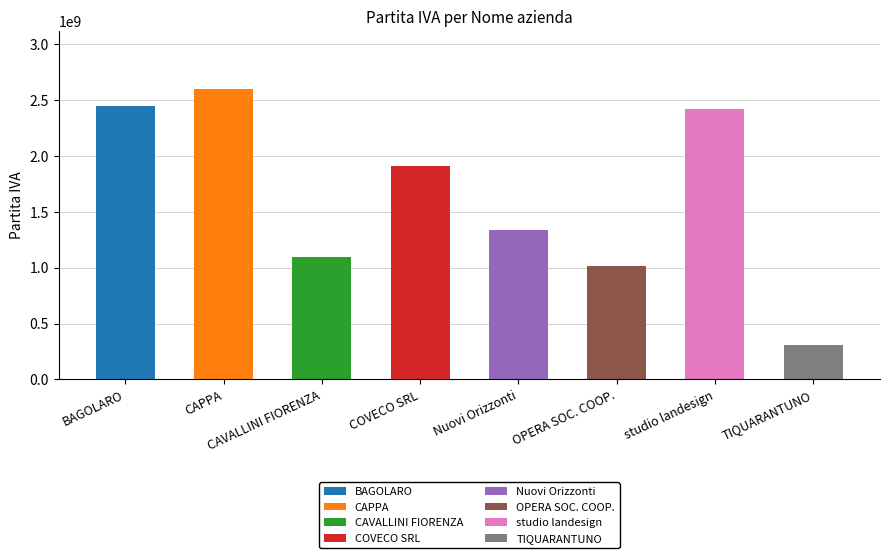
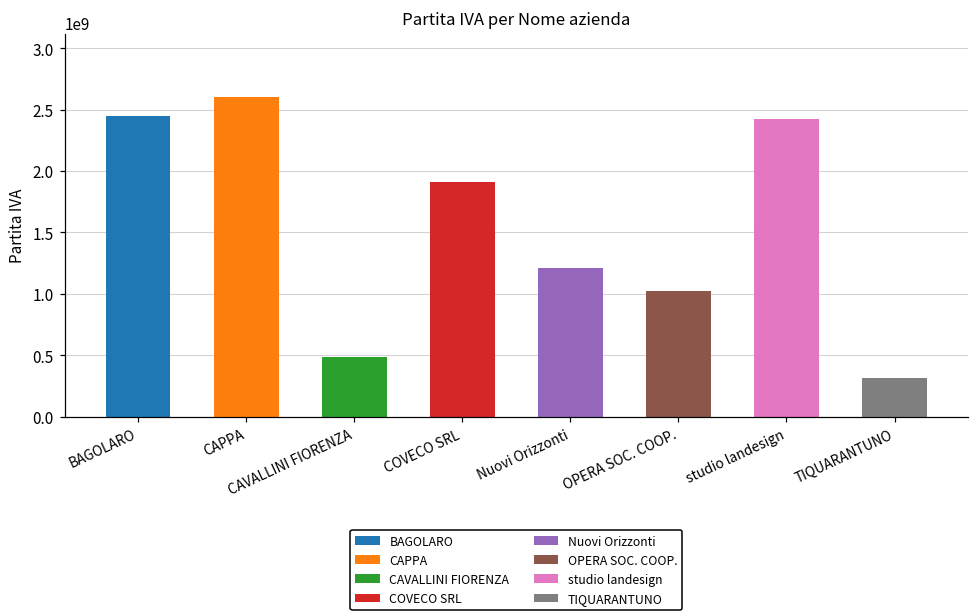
CAVALLINI FIORENZA: 1100000000 -> 490000000
Nuovi Orizzonti: 1340000000 -> 1210000000
